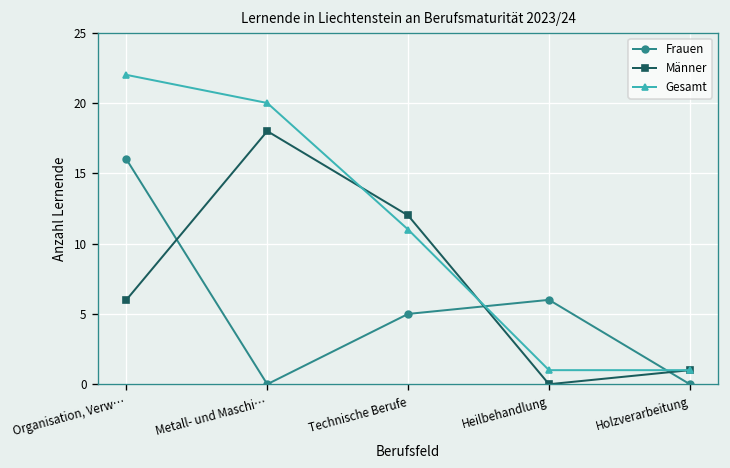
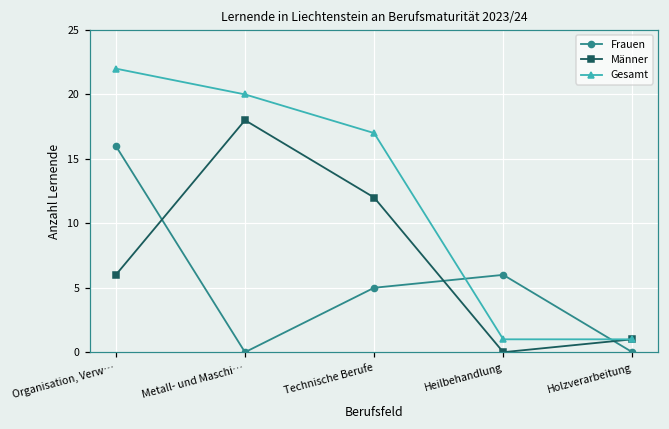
Gesamt, Technische Berufe: 11 -> 17
